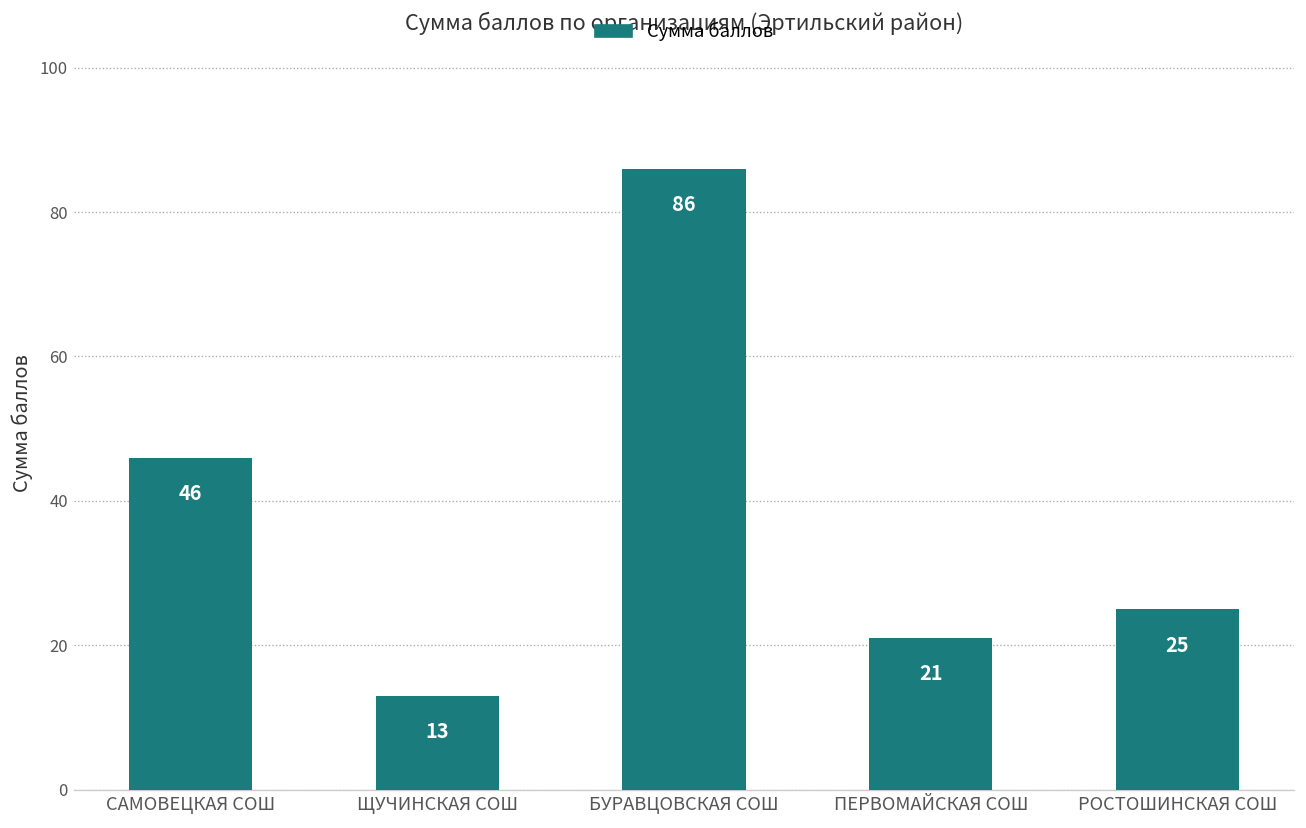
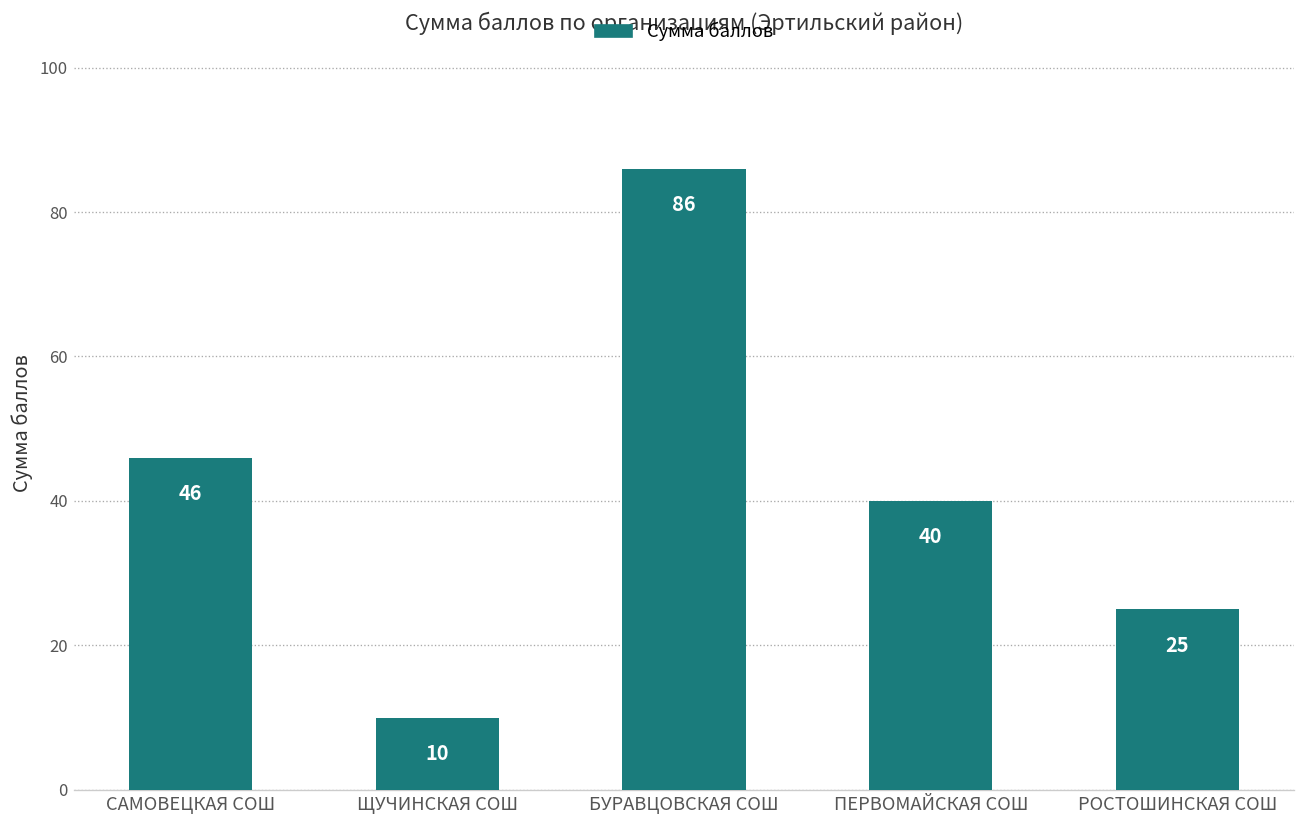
ЩУЧИНСКАЯ СОШ: 13 -> 10
ПЕРВОМАЙСКАЯ СОШ: 21 -> 40
